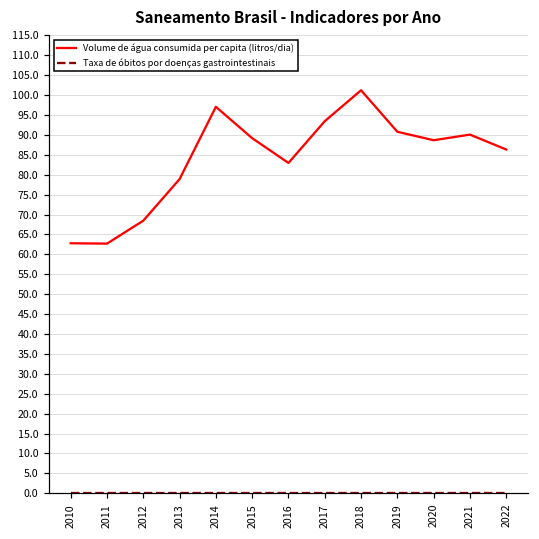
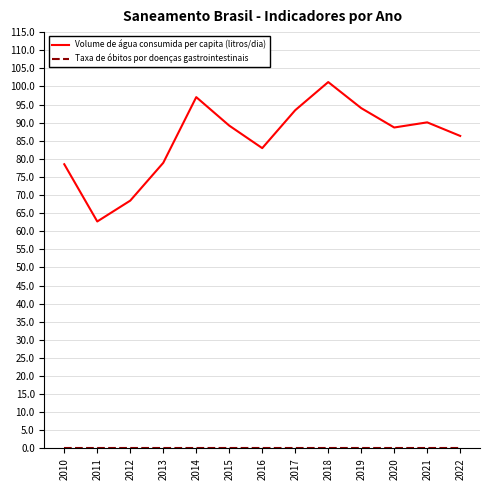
Volume de água consumida per capita (litros/dia), 2010: 63 -> 79
Volume de água consumida per capita (litros/dia), 2019: 91 -> 94
